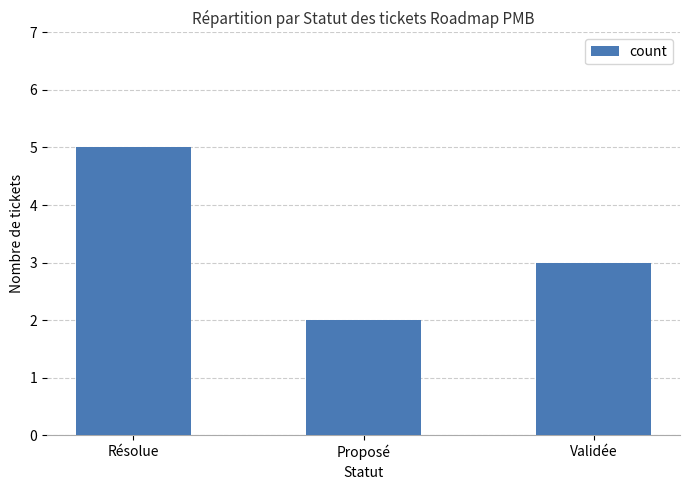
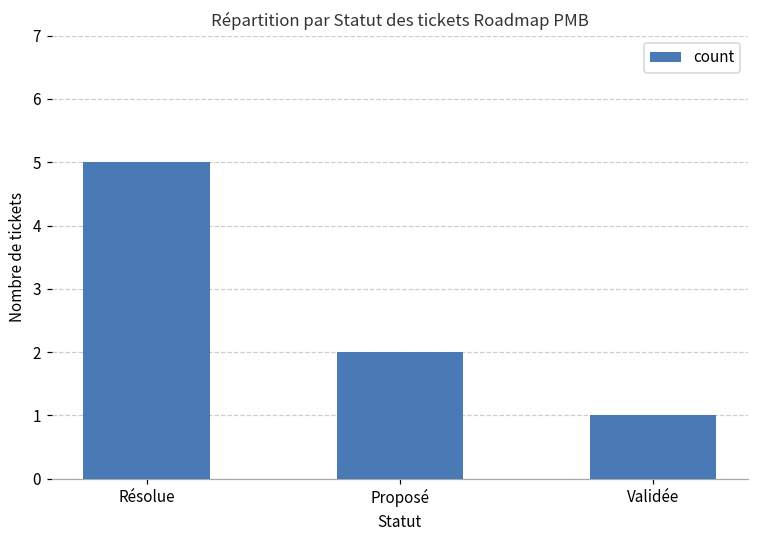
Validée: 3 -> 1
